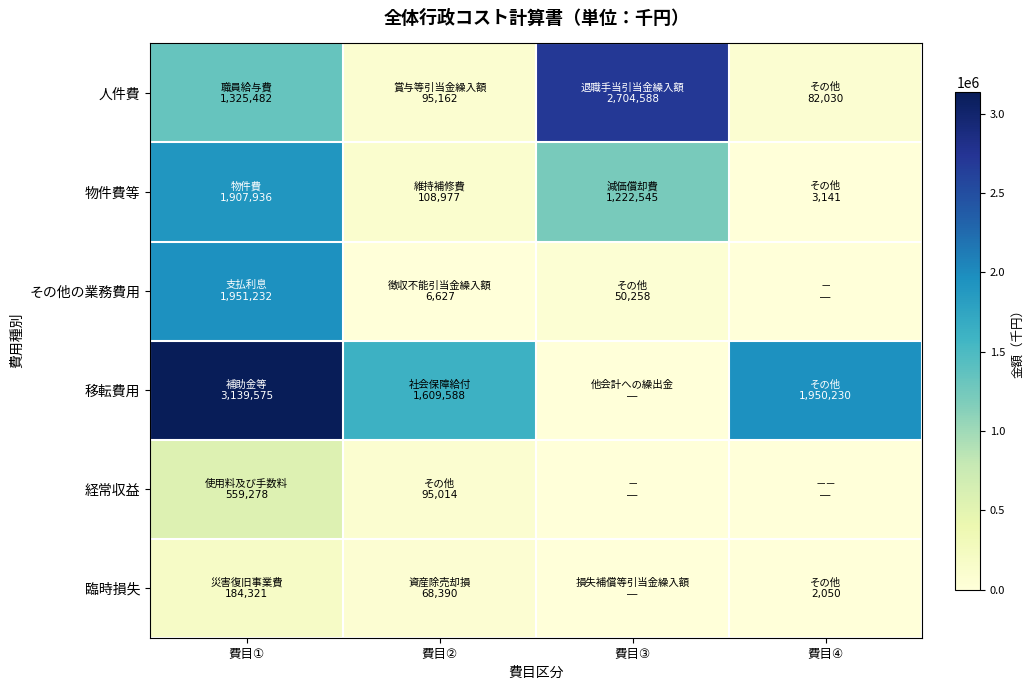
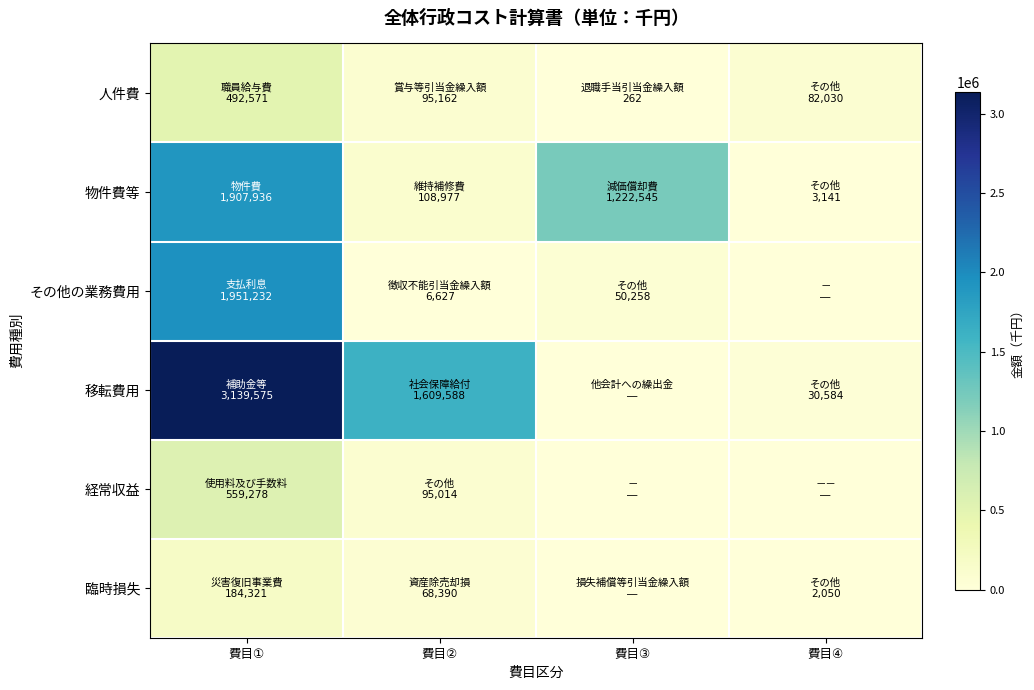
人件費, 費目①: 1,325,482 -> 492,571
人件費, 費目③: 2,704,588 -> 262
移転費用, 費目④: 1,950,230 -> 30,584
